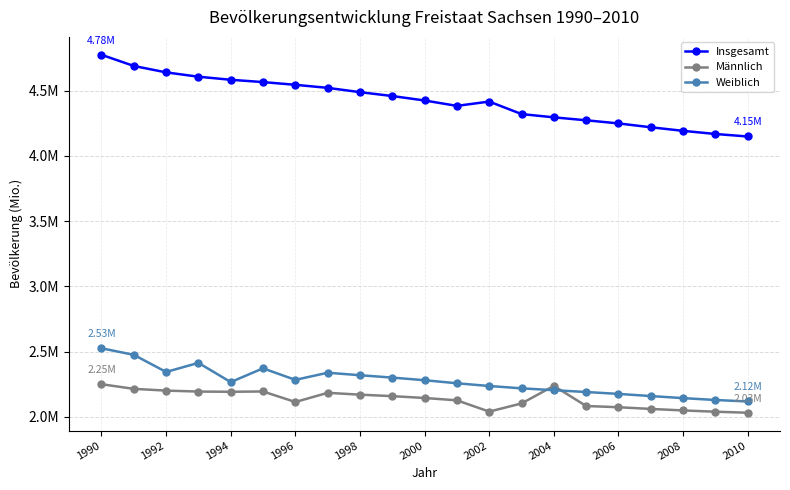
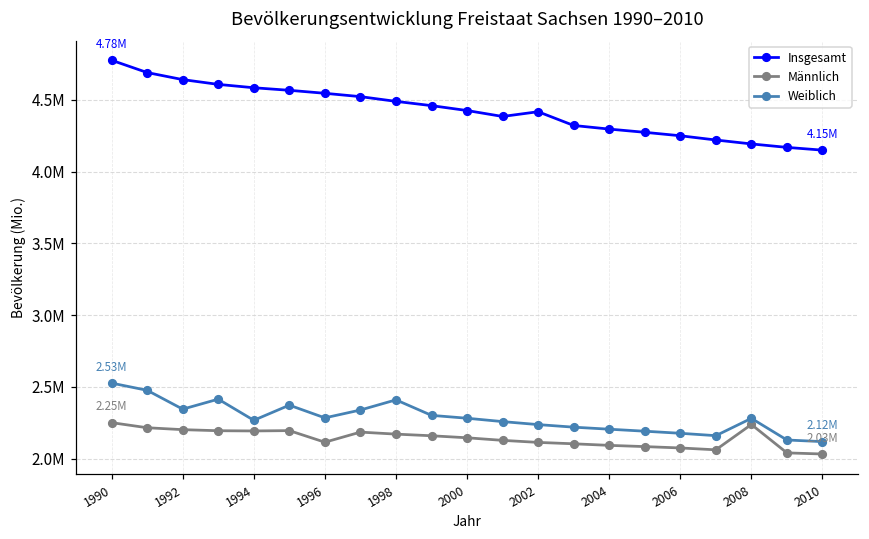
Weiblich, 1998: 2320000 -> 2410000
Männlich, 2002: 2040000 -> 2110000
Männlich, 2004: 2240000 -> 2090000
Männlich, 2008: 2050000 -> 2240000
Weiblich, 2008: 2140000 -> 2280000
